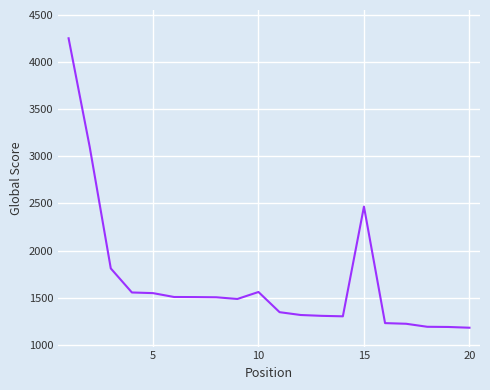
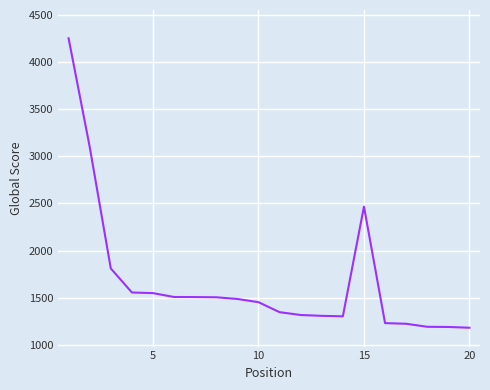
10: 1600 -> 1500
